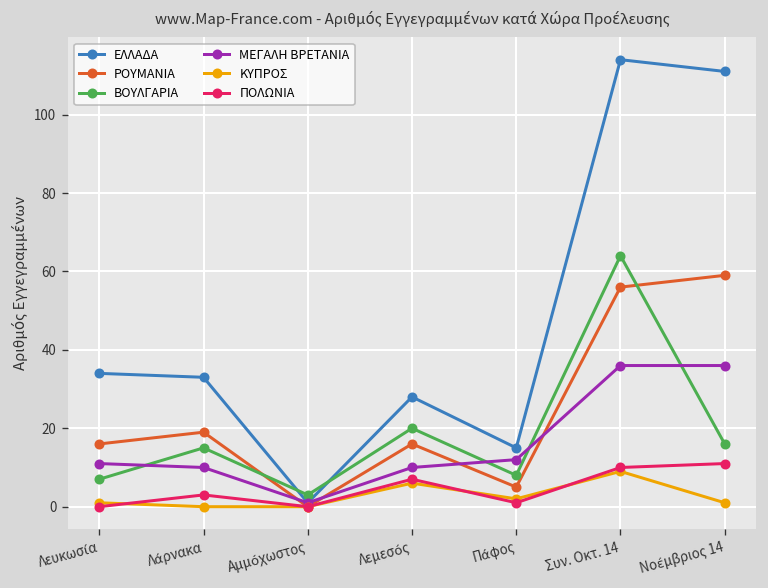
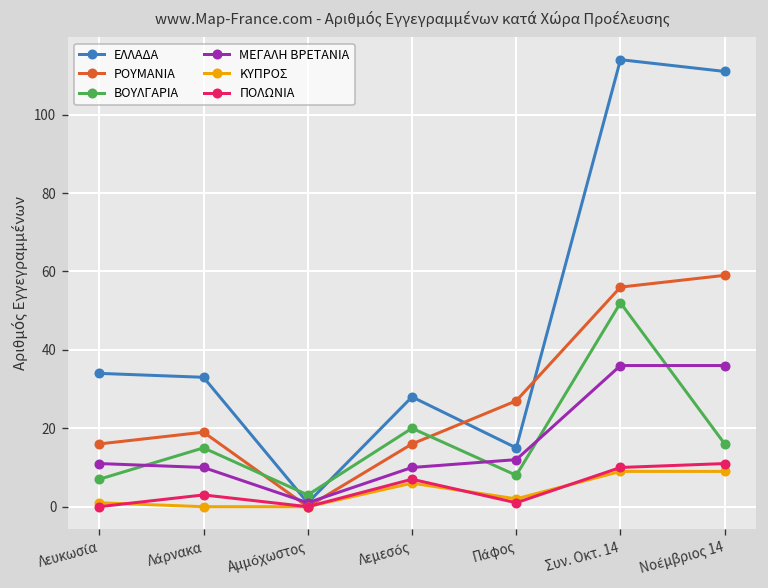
ΡΟΥΜΑΝΙΑ, Πάφος: 5 -> 27
ΒΟΥΛΓΑΡΙΑ, Συν. Οκτ. 14: 64 -> 52
ΚΥΠΡΟΣ, Νοέμβριος 14: 1 -> 9
